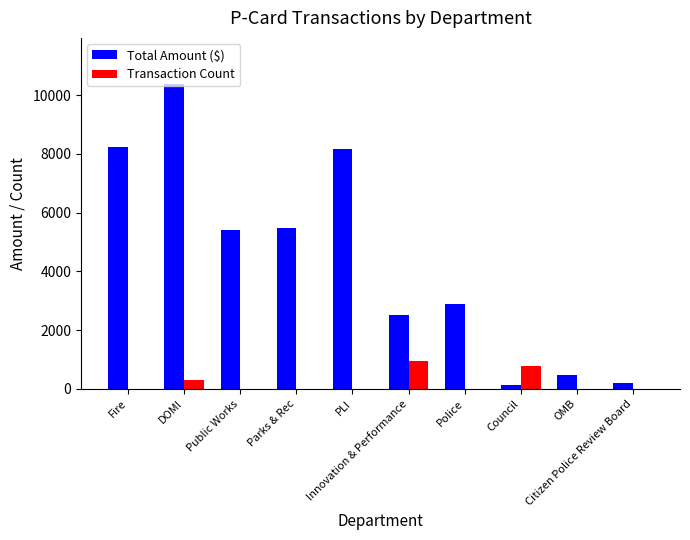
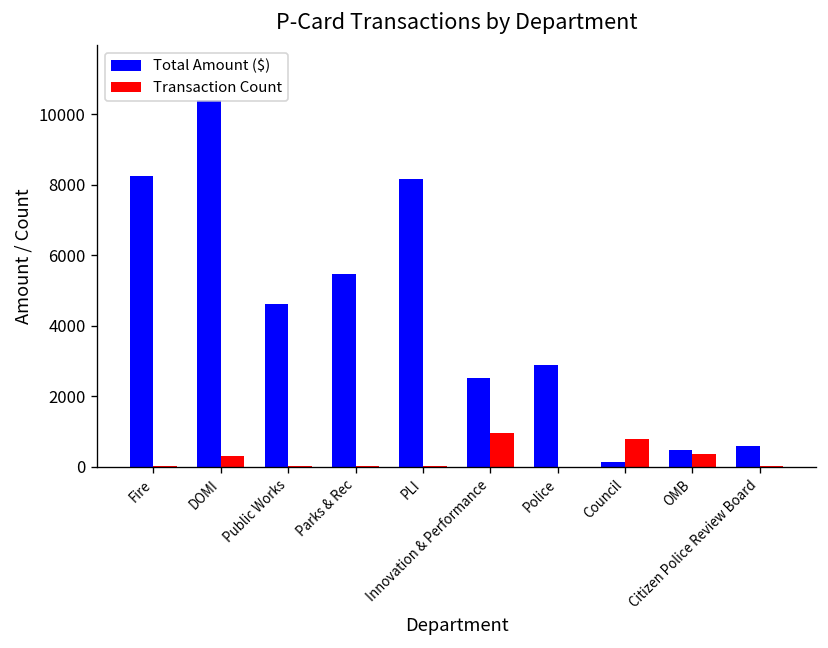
Total Amount ($), Public Works: 5400 -> 4600
Transaction Count, OMB: 0 -> 300
Total Amount ($), Citizen Police Review Board: 200 -> 600
